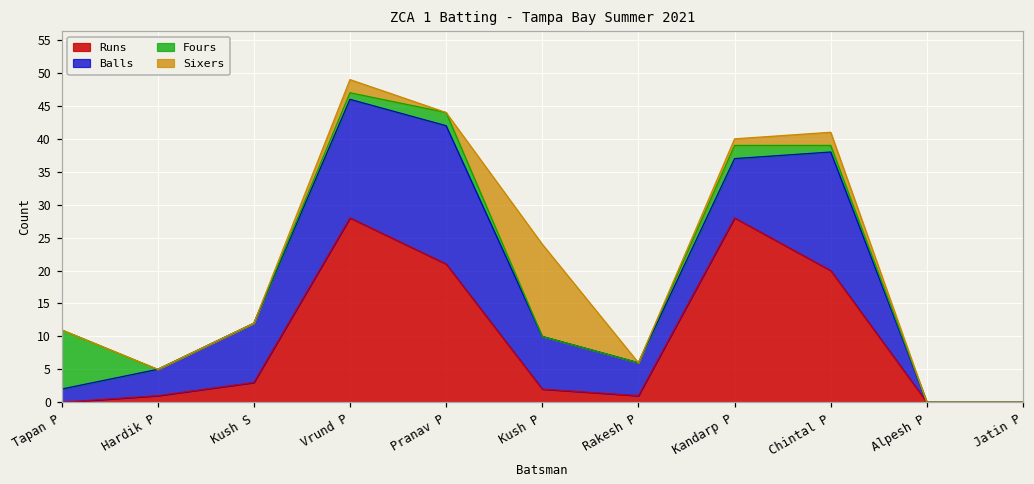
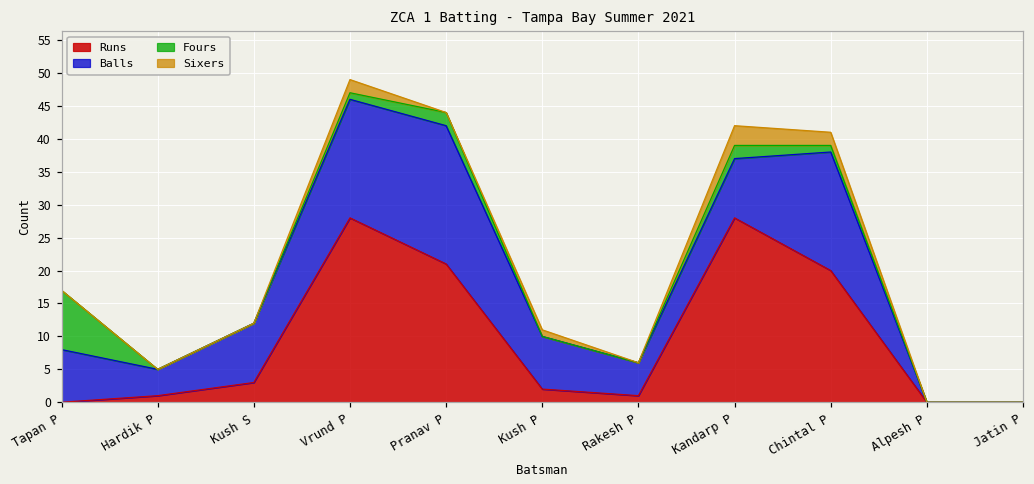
Balls, Tapan P: 2 -> 8
Sixers, Kush P: 14 -> 1
Sixers, Kandarp P: 1 -> 3
